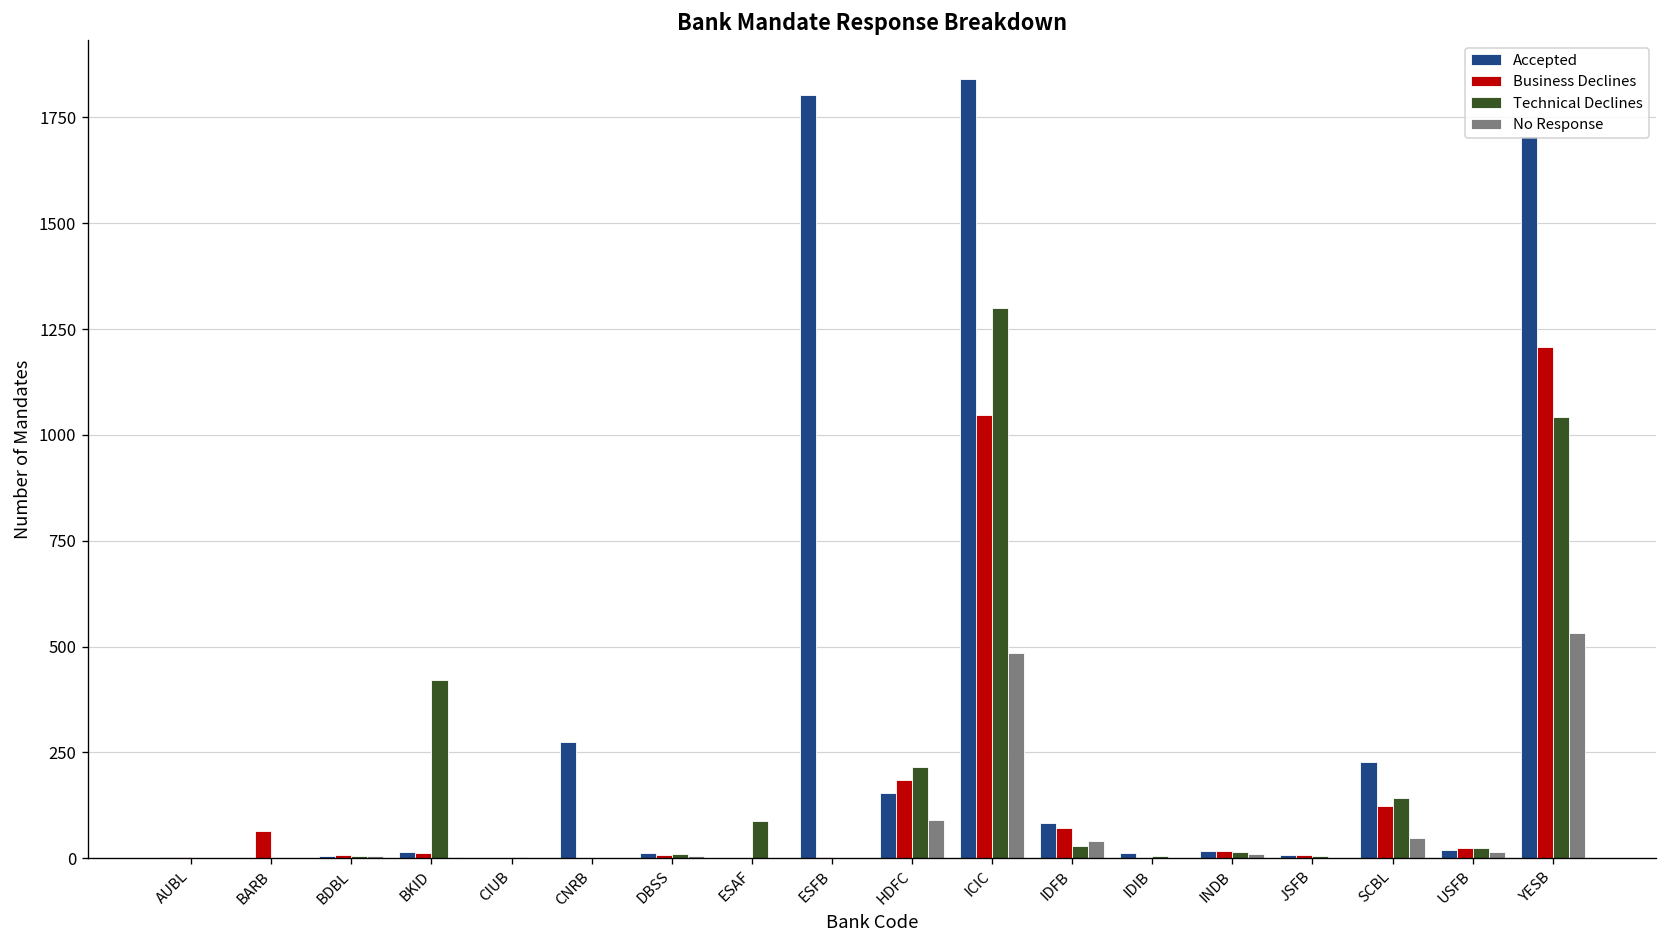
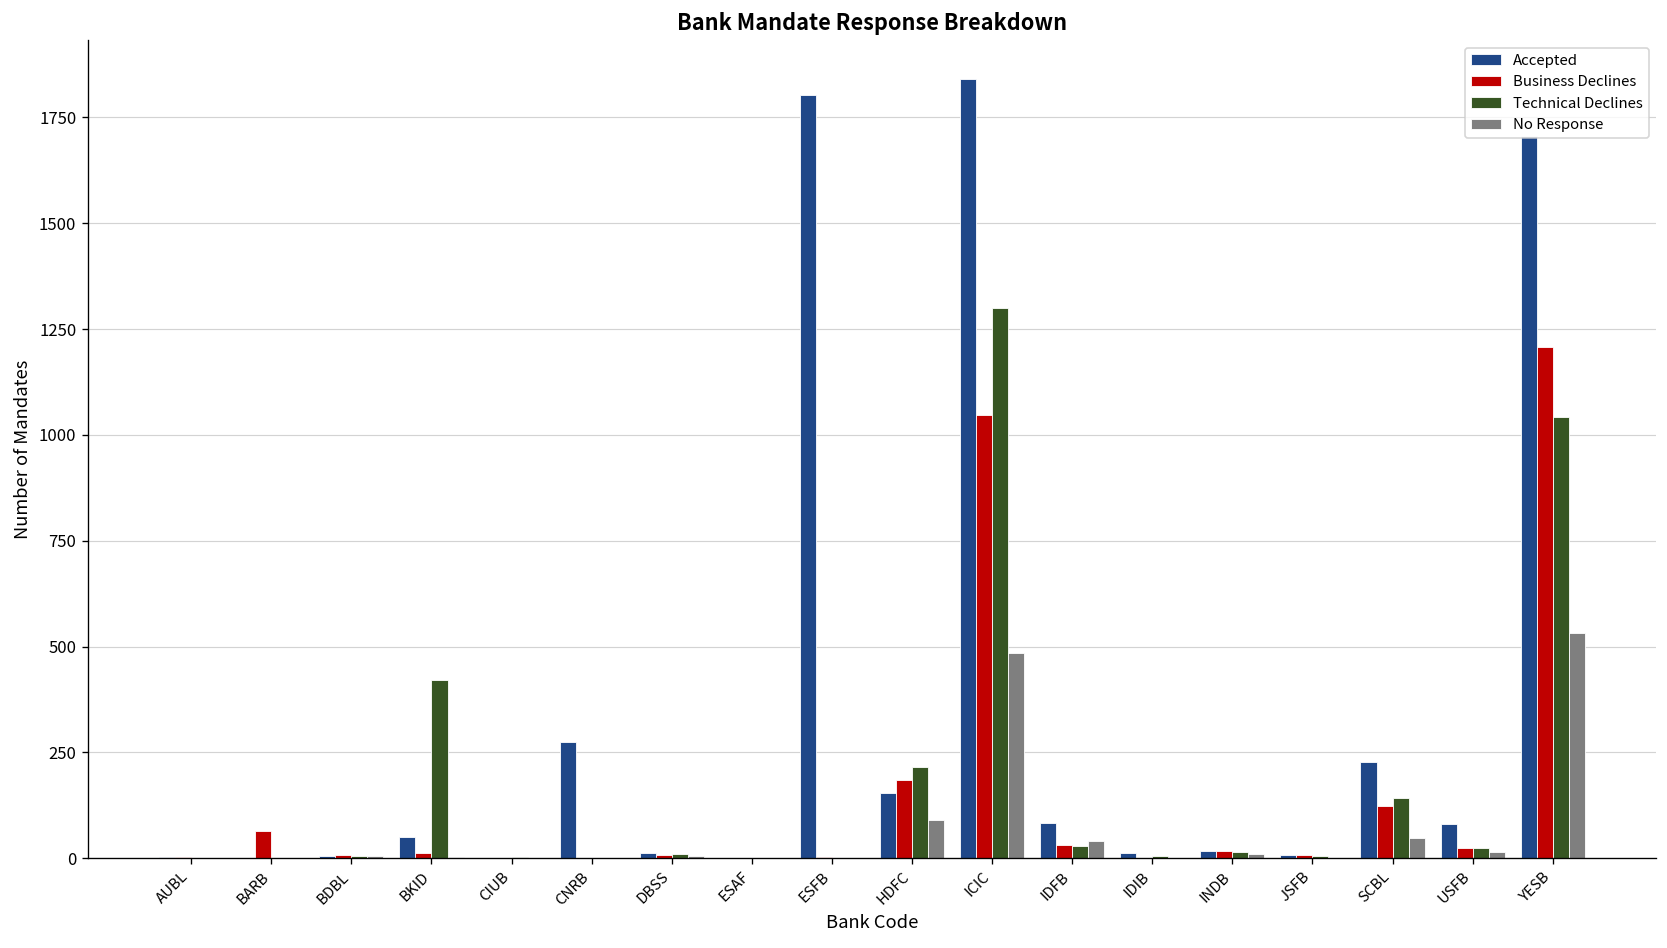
Accepted, BKID: 20 -> 50
Technical Declines, ESAF: 90 -> 0
Business Declines, IDFB: 70 -> 30
Accepted, USFB: 20 -> 80
